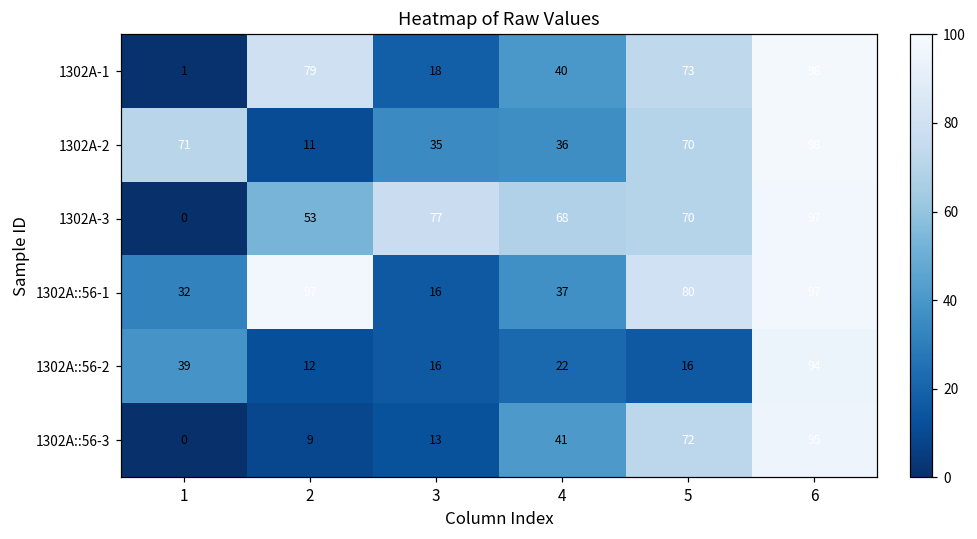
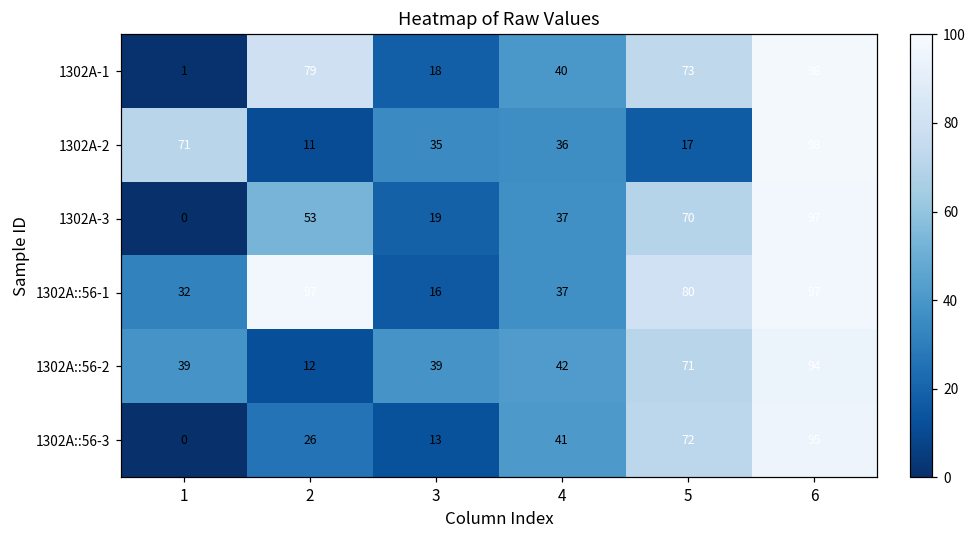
1302A-2, 5: 70 -> 17
1302A-3, 3: 77 -> 19
1302A-3, 4: 68 -> 37
1302A::56-2, 3: 16 -> 39
1302A::56-2, 4: 22 -> 42
1302A::56-2, 5: 16 -> 71
1302A::56-3, 2: 9 -> 26
